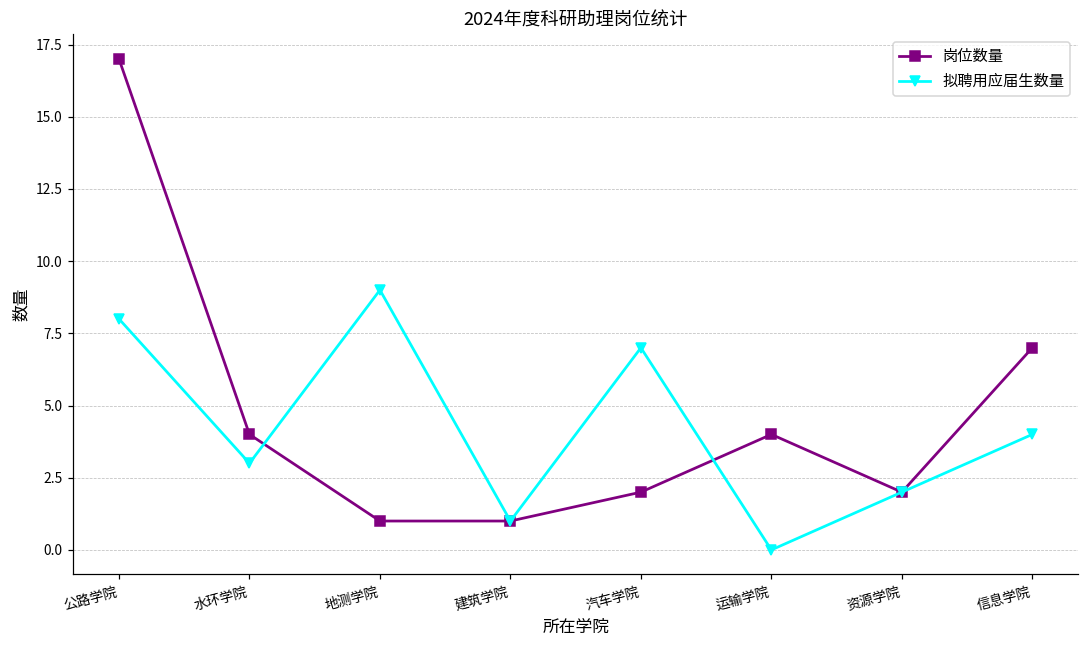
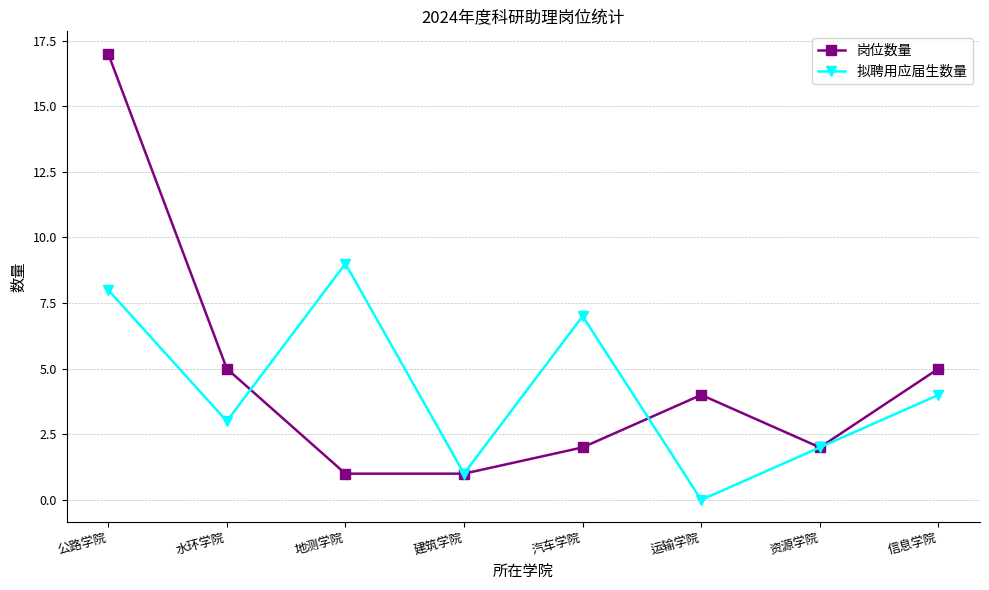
岗位数量, 水环学院: 4 -> 5
岗位数量, 信息学院: 7 -> 5
